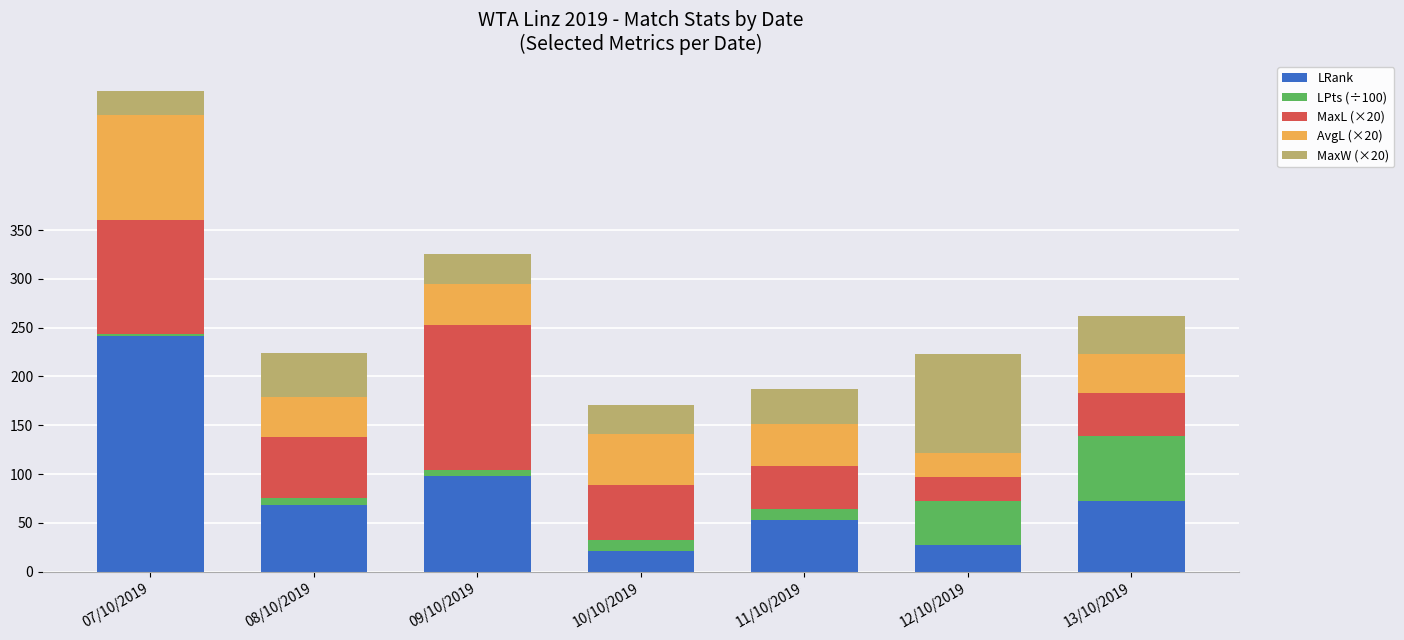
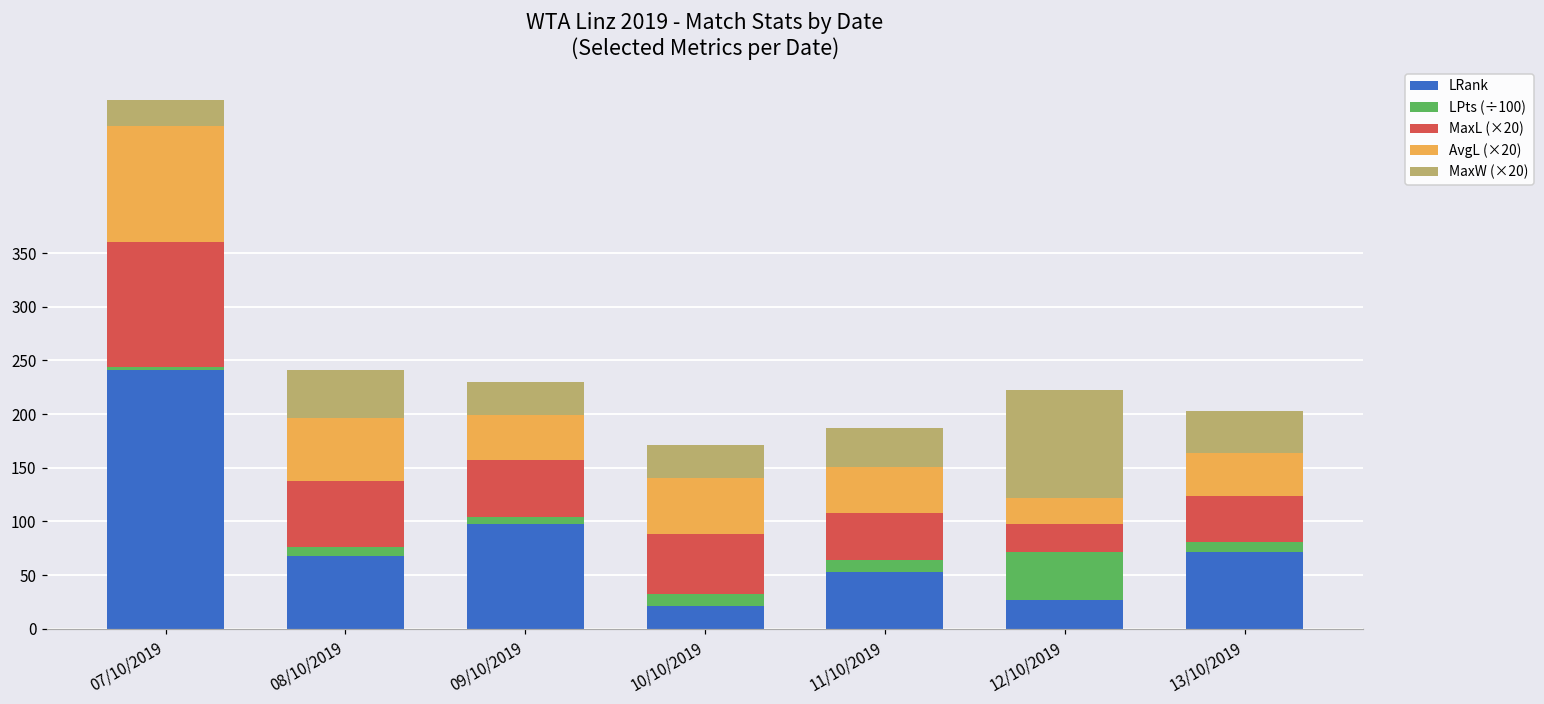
AvgL (×20), 08/10/2019: 40 -> 60
MaxL (×20), 09/10/2019: 150 -> 50
LPts (÷100), 13/10/2019: 70 -> 10
